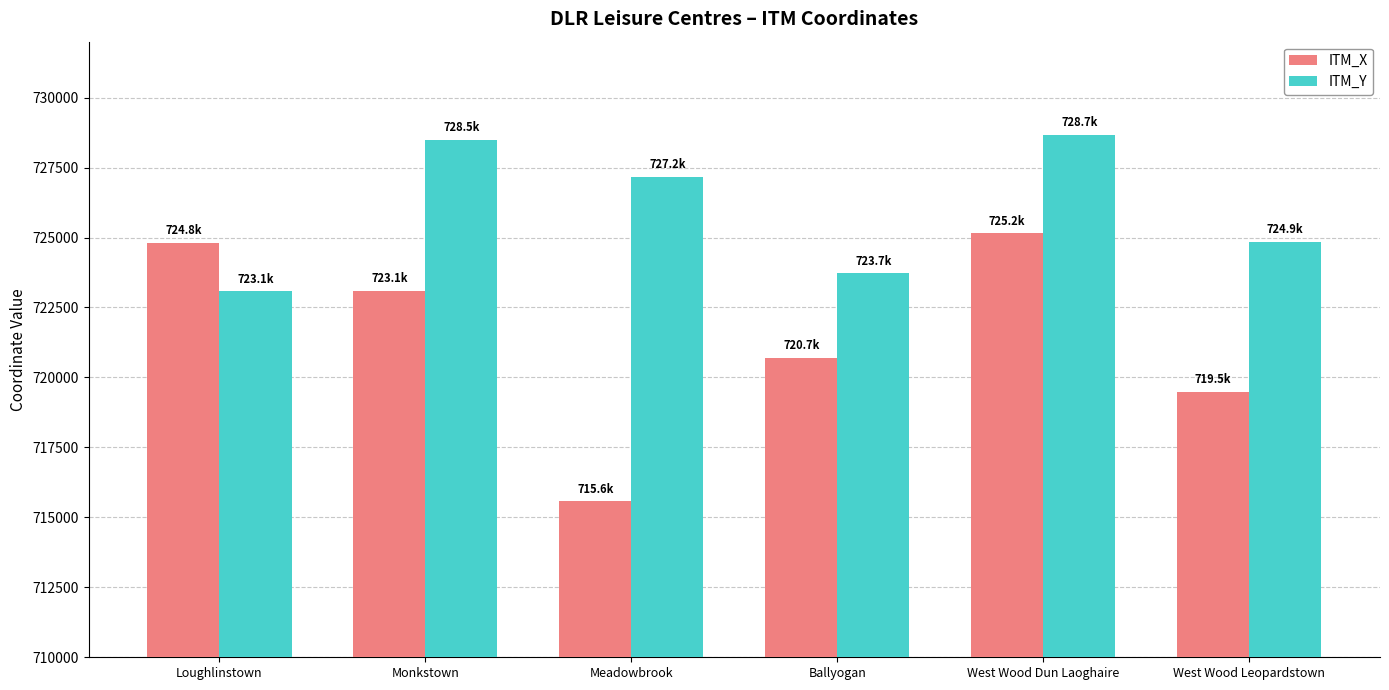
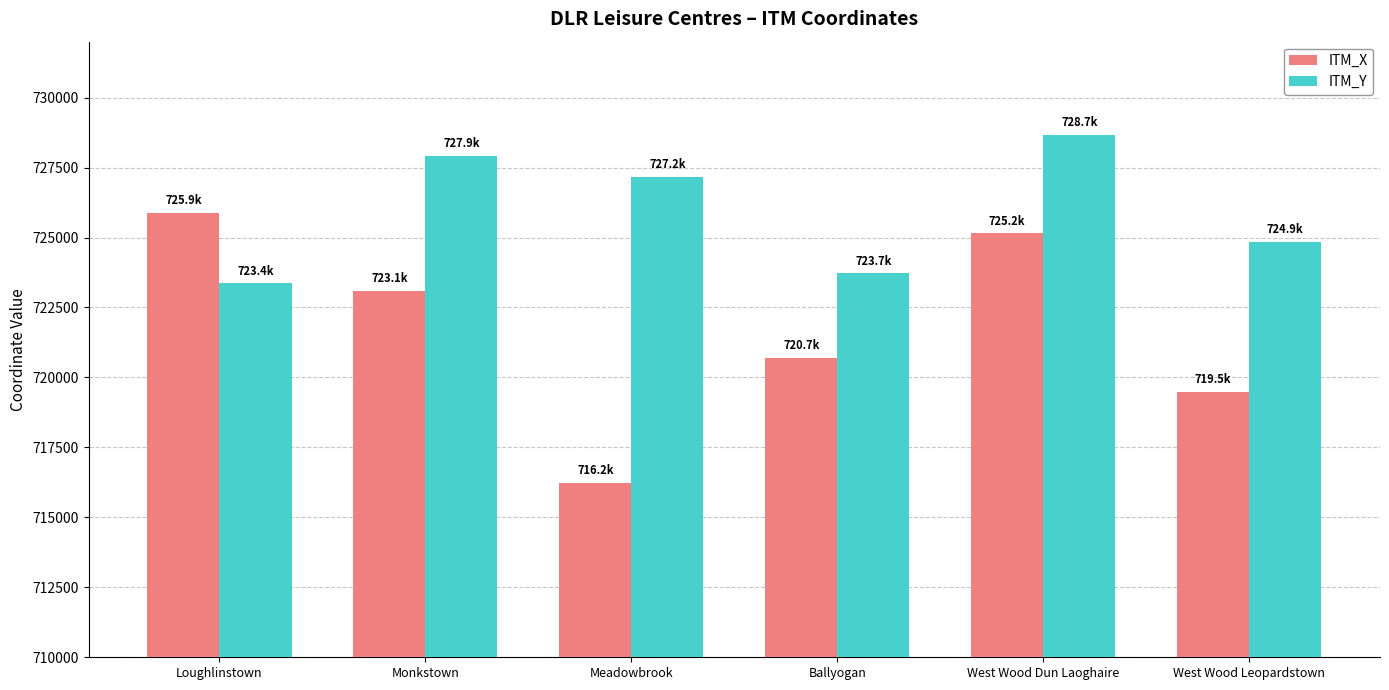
ITM_X, Loughlinstown: 724.8k -> 725.9k
ITM_Y, Loughlinstown: 723.1k -> 723.4k
ITM_Y, Monkstown: 728.5k -> 727.9k
ITM_X, Meadowbrook: 715.6k -> 716.2k
